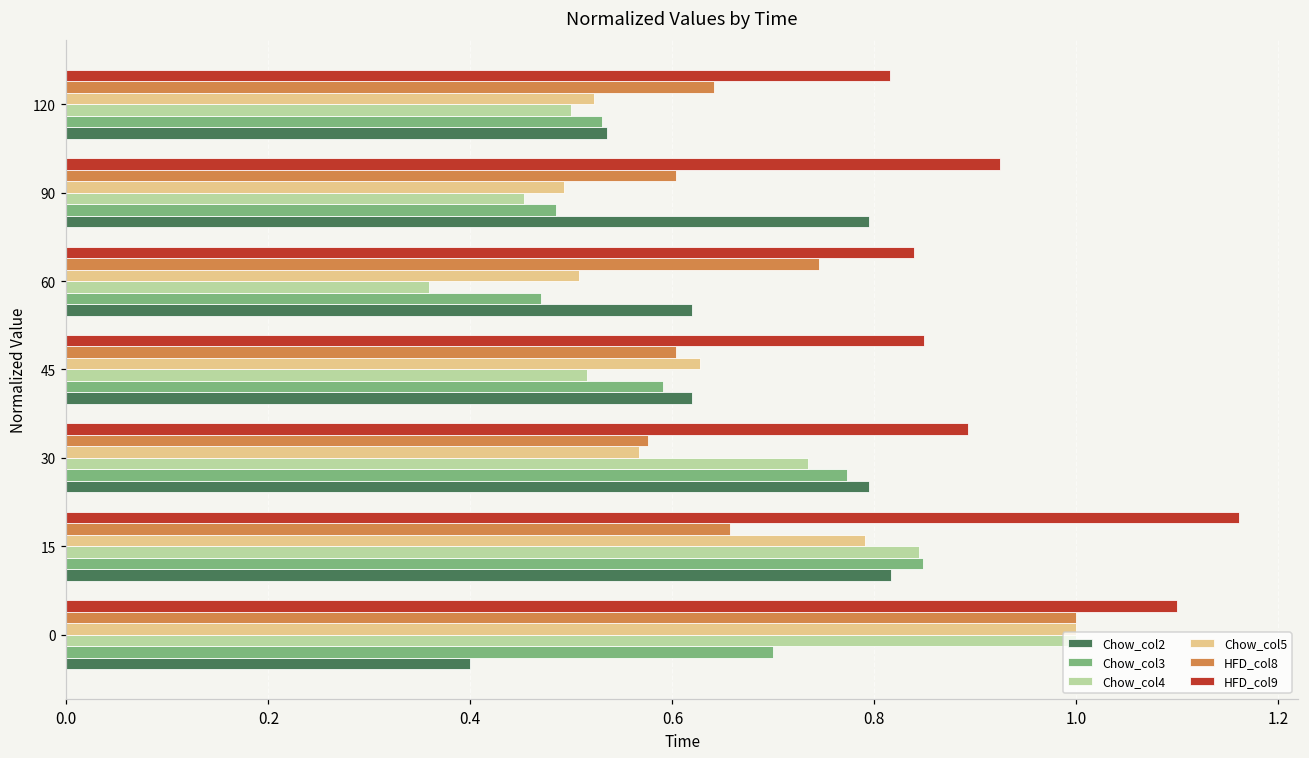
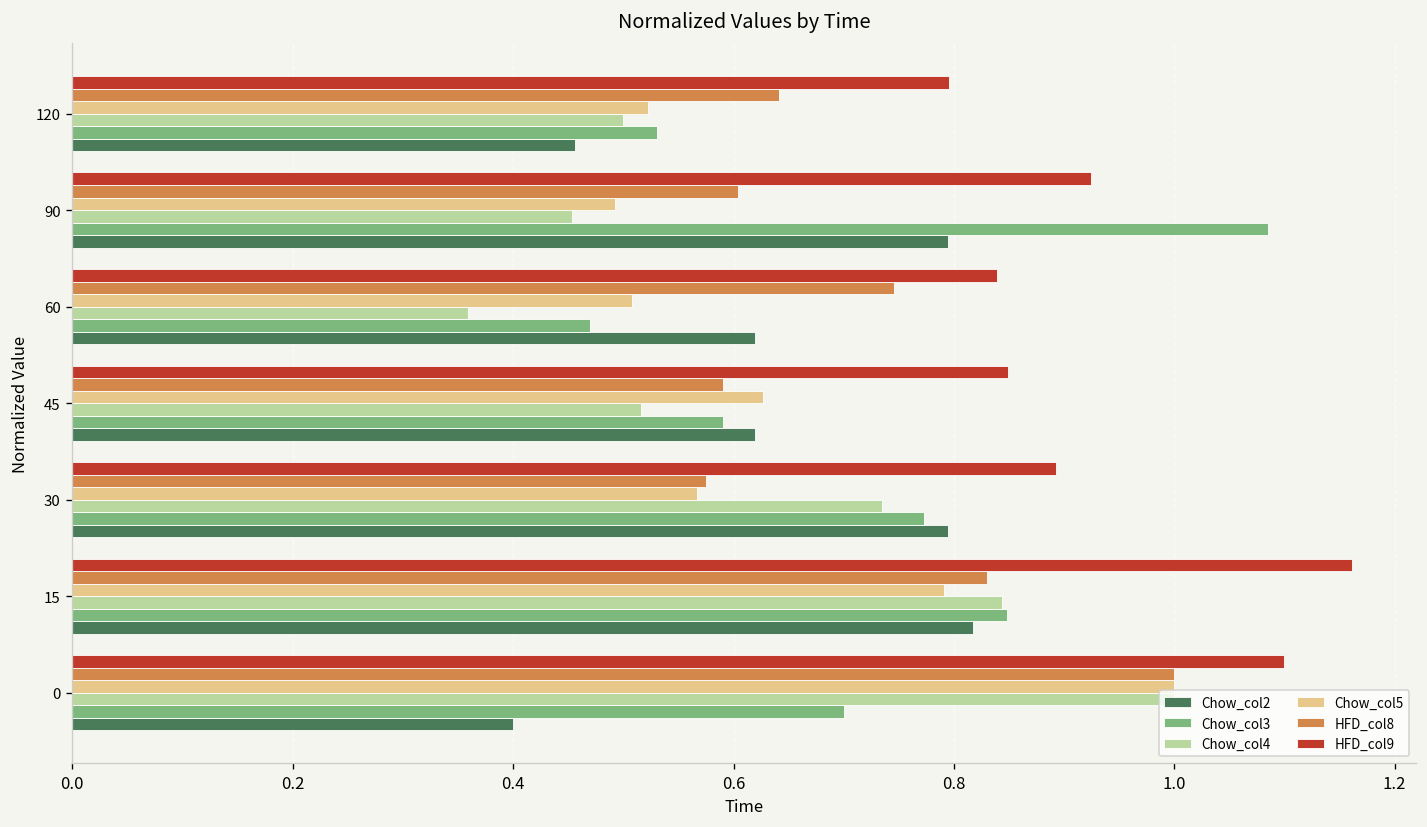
HFD_col9, 120: 0.82 -> 0.80
Chow_col2, 120: 0.54 -> 0.46
Chow_col3, 90: 0.48 -> 1.08
HFD_col8, 45: 0.60 -> 0.59
HFD_col8, 15: 0.66 -> 0.83
